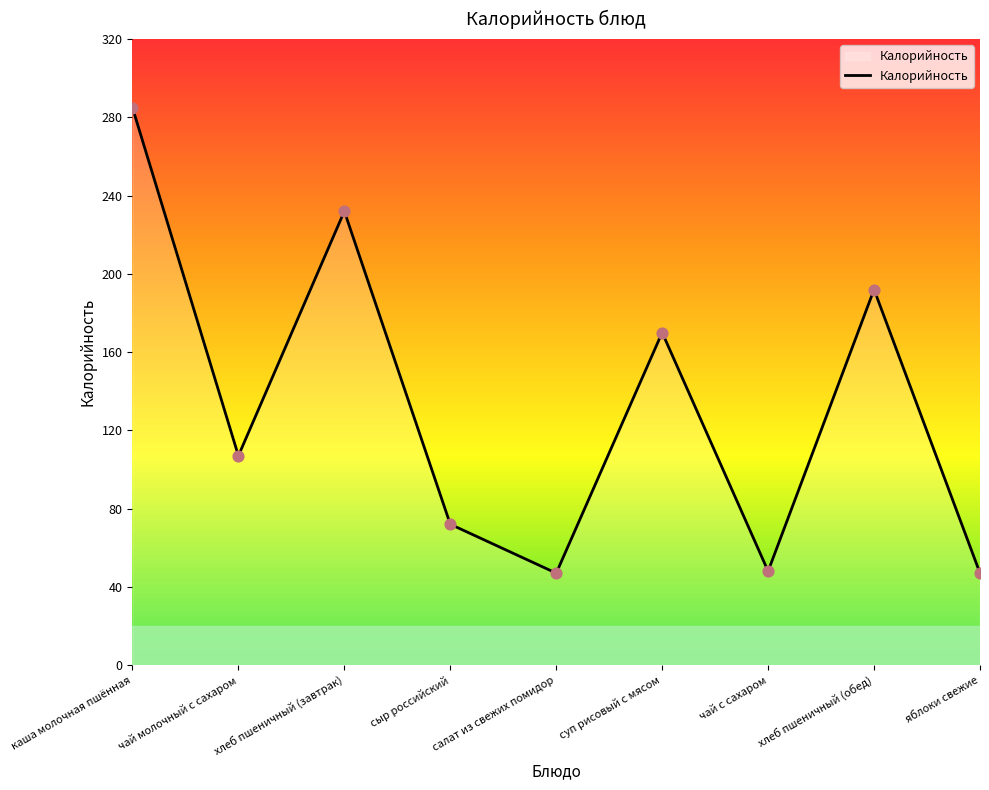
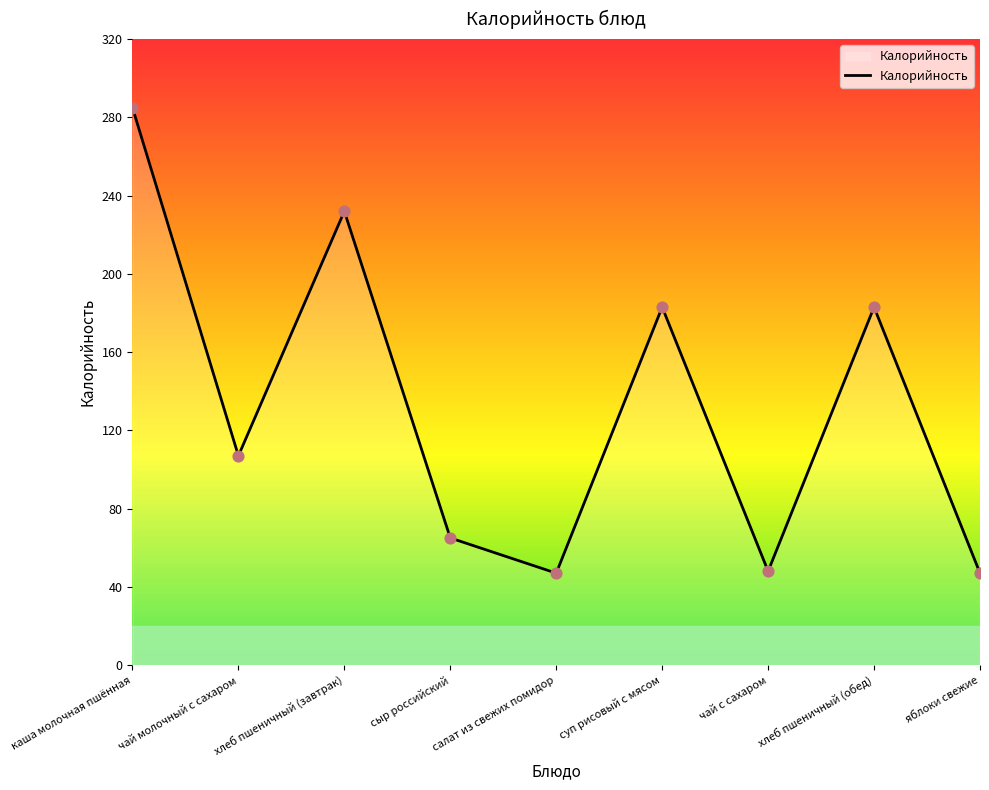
сыр российский: 72 -> 65
суп рисовый с мясом: 170 -> 183
хлеб пшеничный (обед): 192 -> 183
